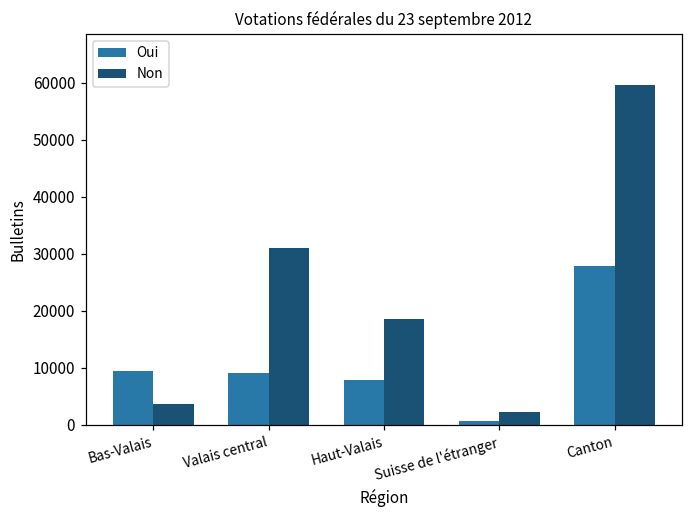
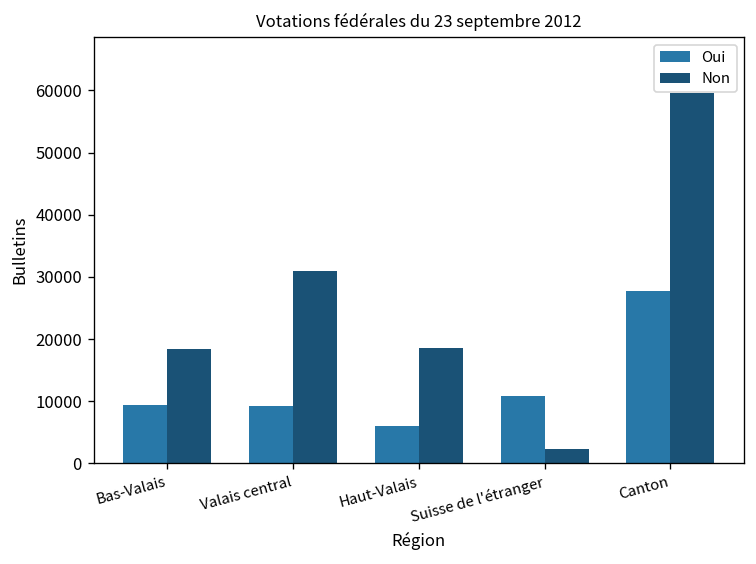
Non, Bas-Valais: 4000 -> 18000
Oui, Haut-Valais: 8000 -> 6000
Oui, Suisse de l'étranger: 1000 -> 11000
